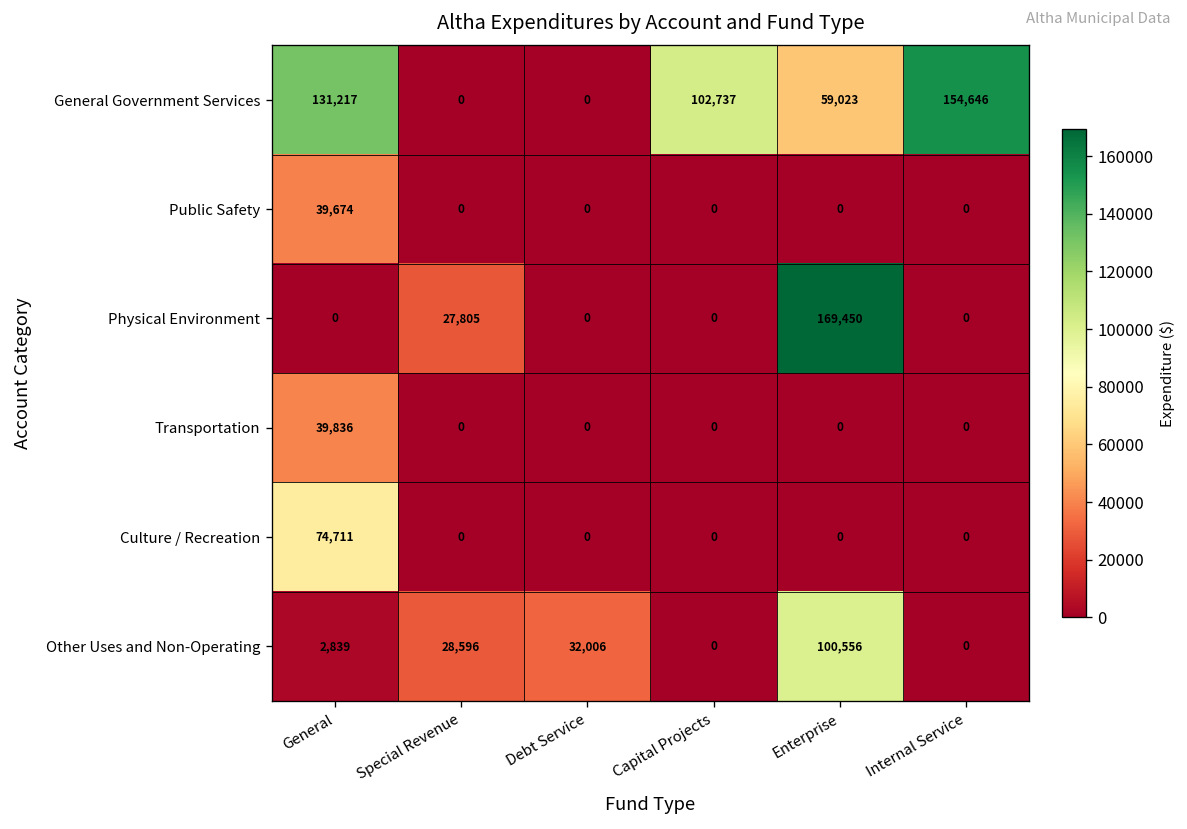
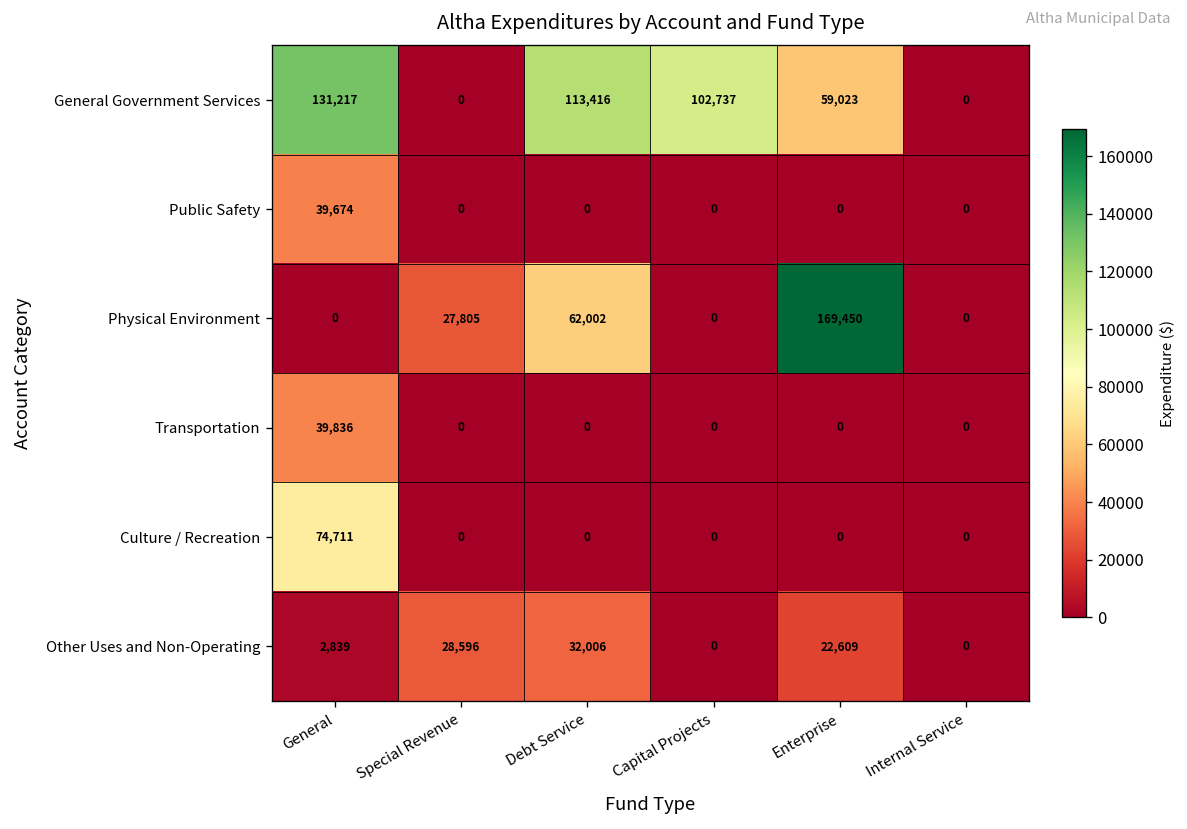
General Government Services, Debt Service: 0 -> 113,416
General Government Services, Internal Service: 154,646 -> 0
Physical Environment, Debt Service: 0 -> 62,002
Other Uses and Non-Operating, Enterprise: 100,556 -> 22,609
